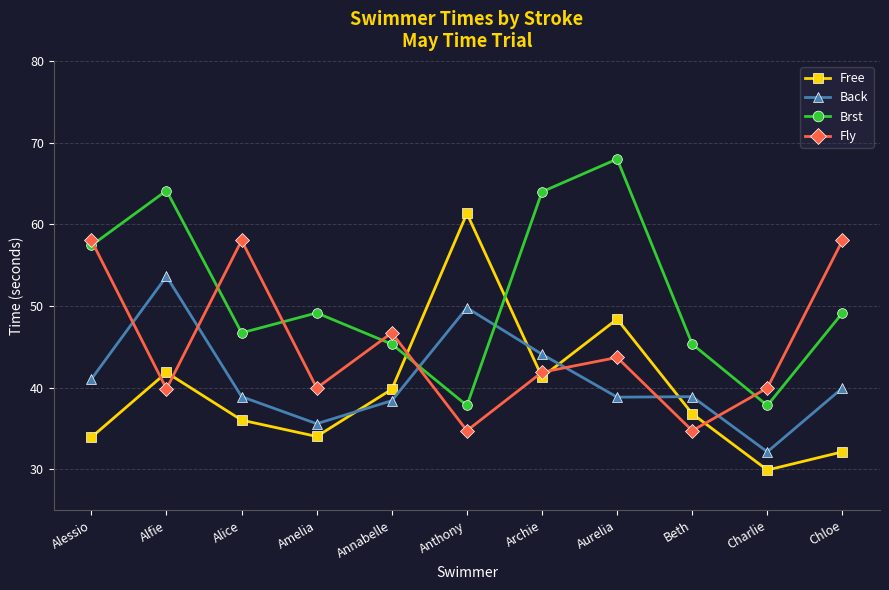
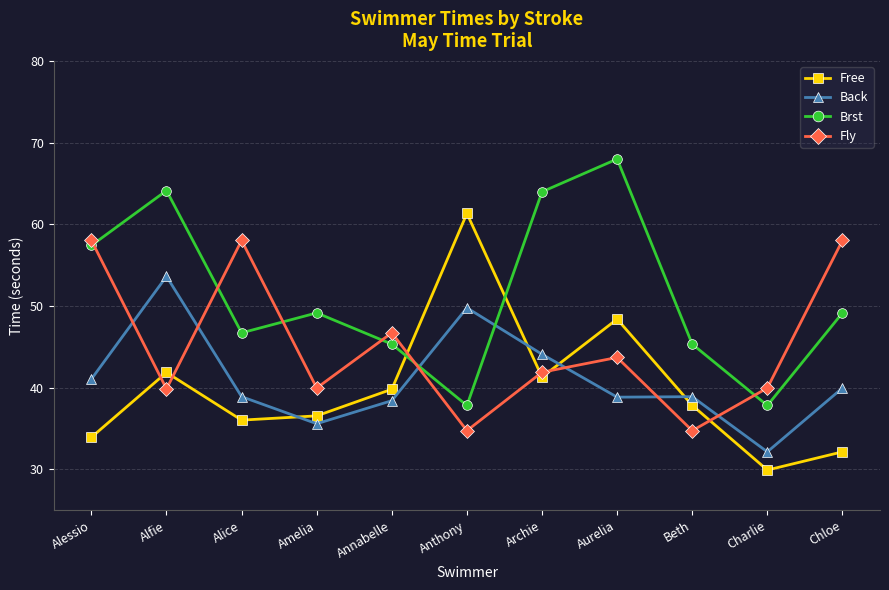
Free, Amelia: 34 -> 37
Free, Beth: 37 -> 38
